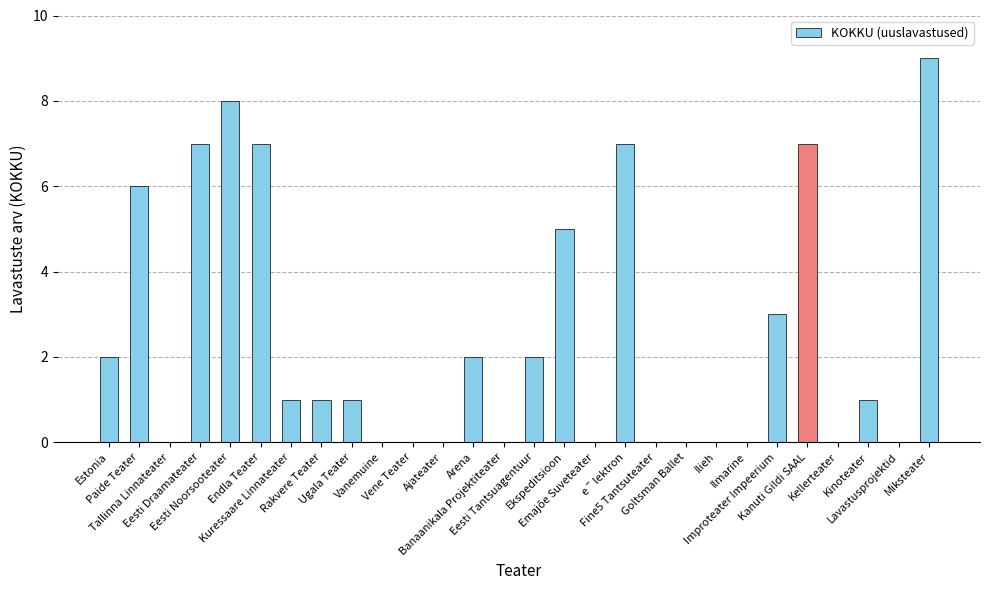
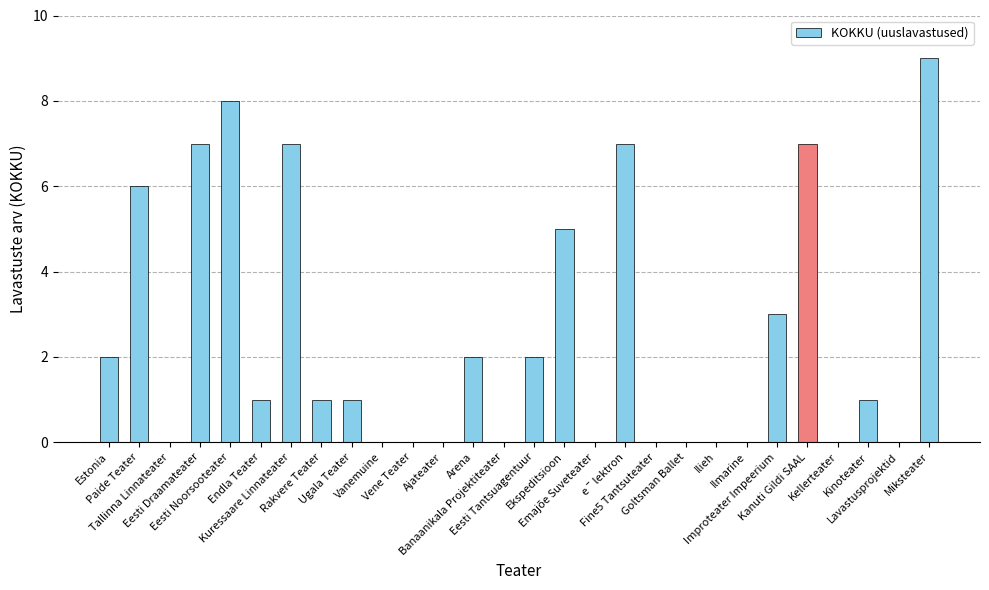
Endla Teater: 7 -> 1
Kuressaare Linnateater: 1 -> 7
